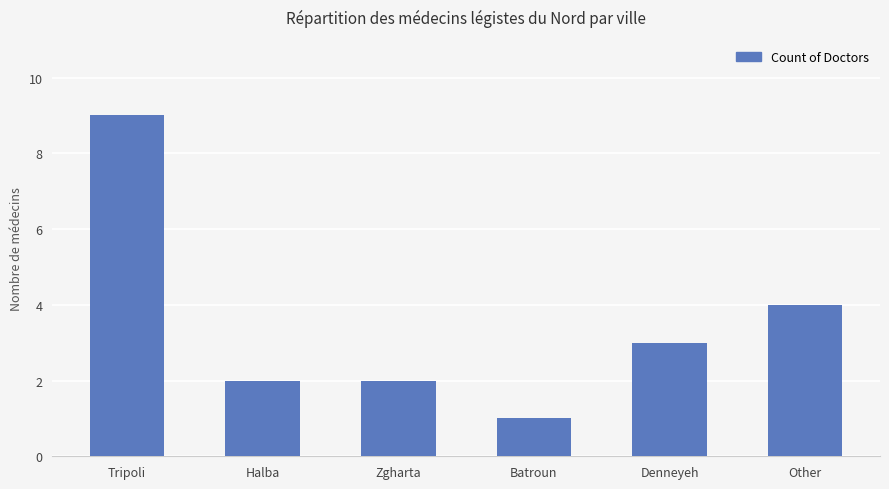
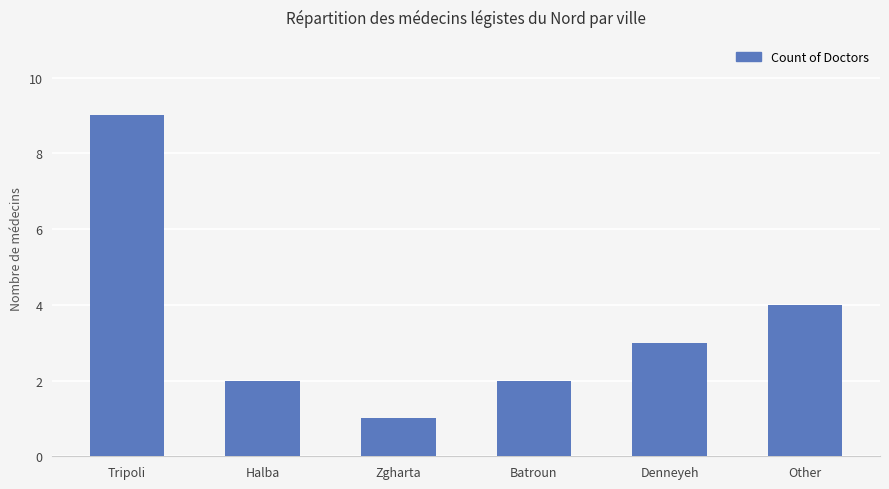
Zgharta: 2 -> 1
Batroun: 1 -> 2
